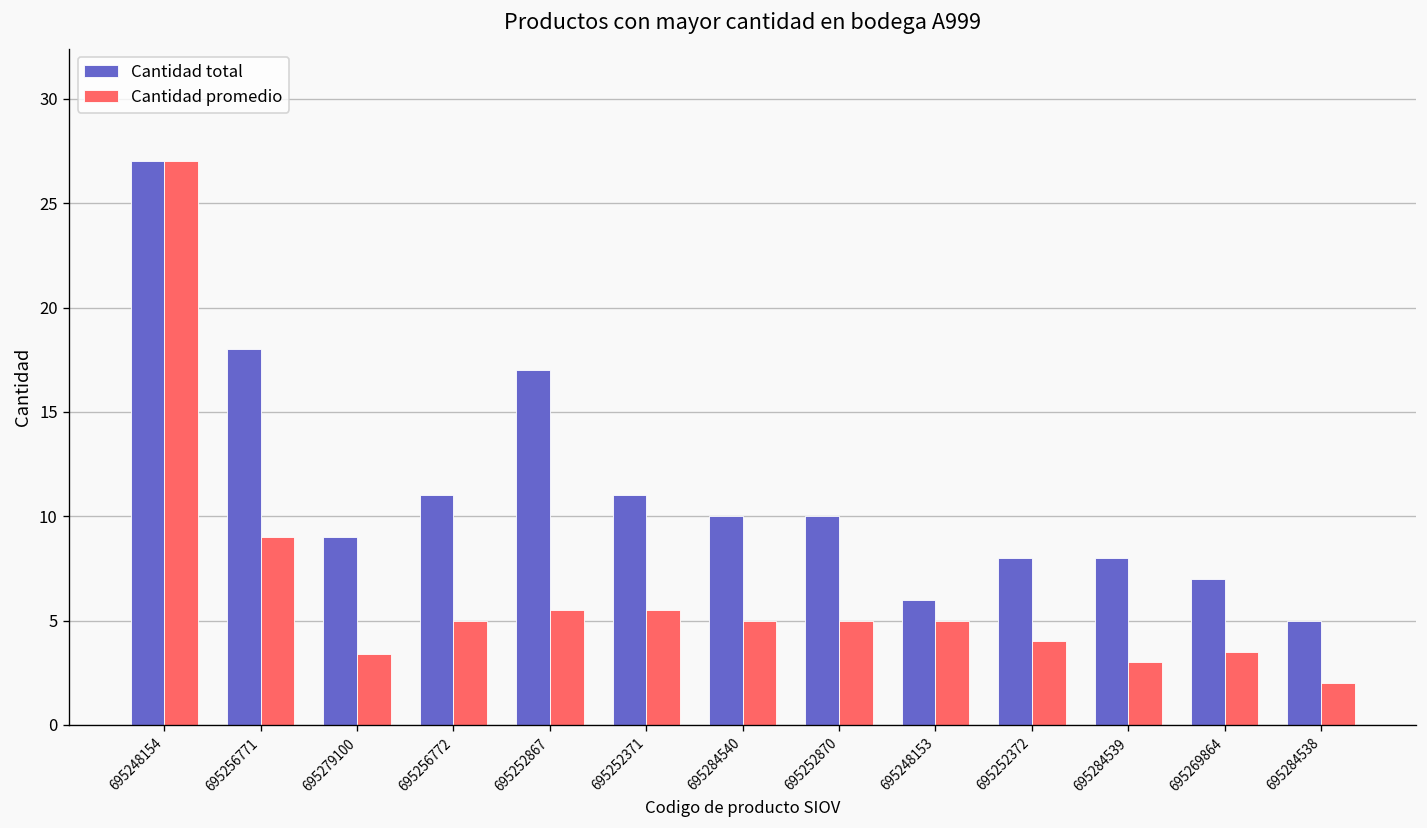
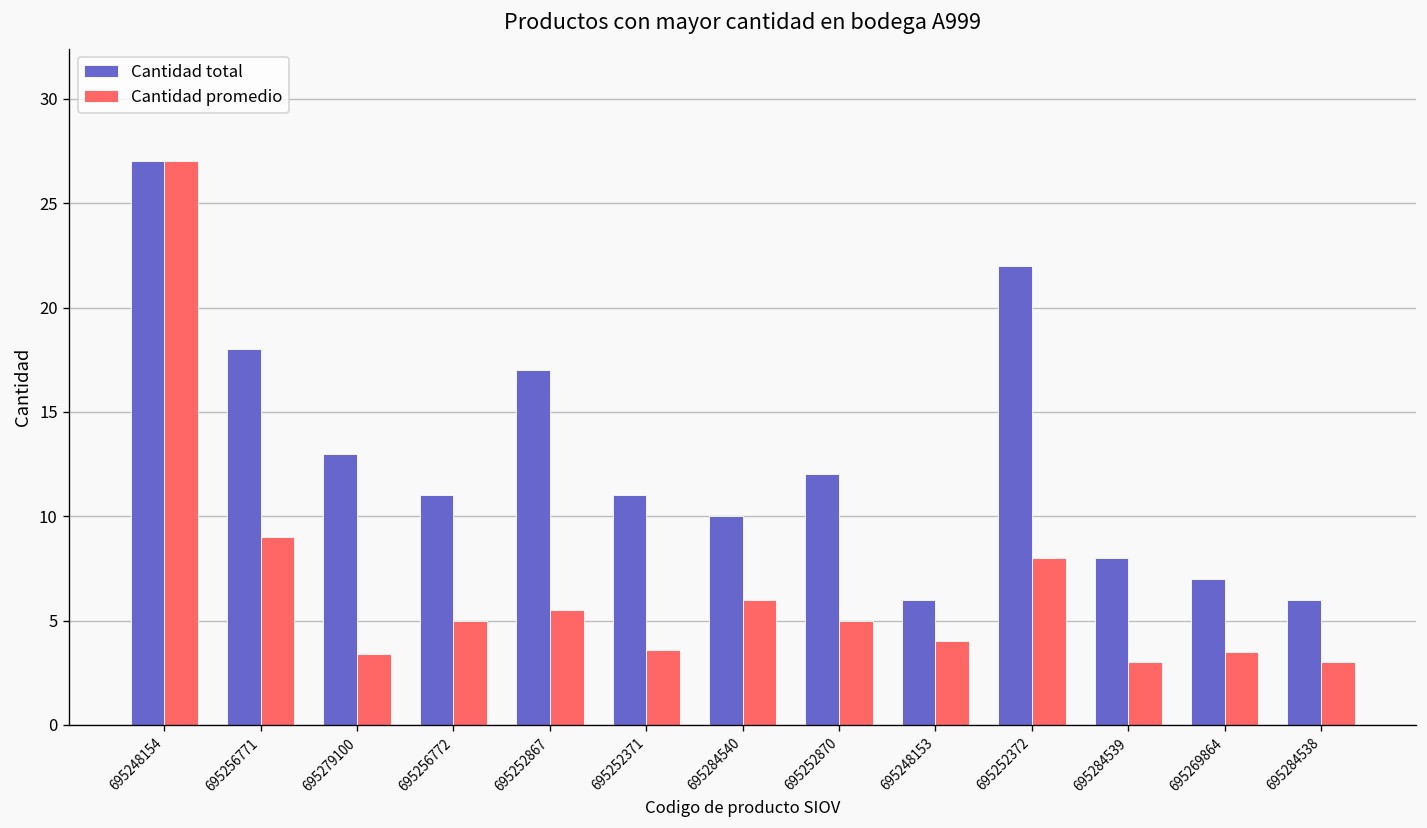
Cantidad total, 695279100: 9 -> 13
Cantidad promedio, 695252371: 5.5 -> 3.6
Cantidad promedio, 695284540: 5 -> 6
Cantidad total, 695252870: 10 -> 12
Cantidad promedio, 695248153: 5 -> 4
Cantidad total, 695252372: 8 -> 22
Cantidad promedio, 695252372: 4 -> 8
Cantidad total, 695284538: 5 -> 6
Cantidad promedio, 695284538: 2 -> 3
